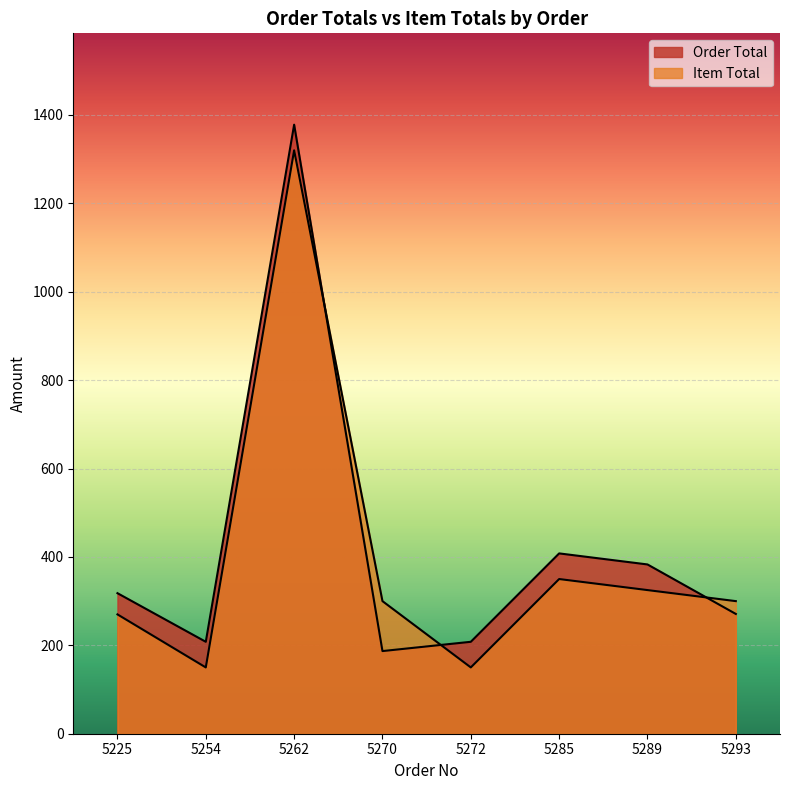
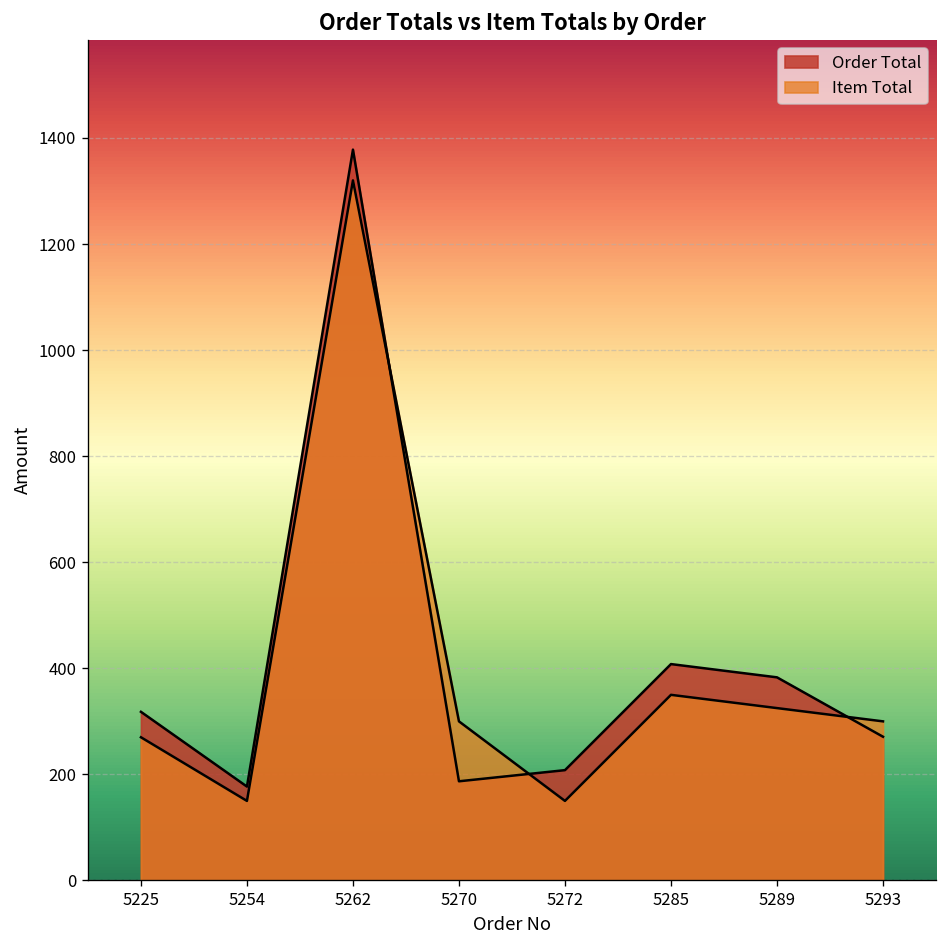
Order Total, 5254: 210 -> 180
